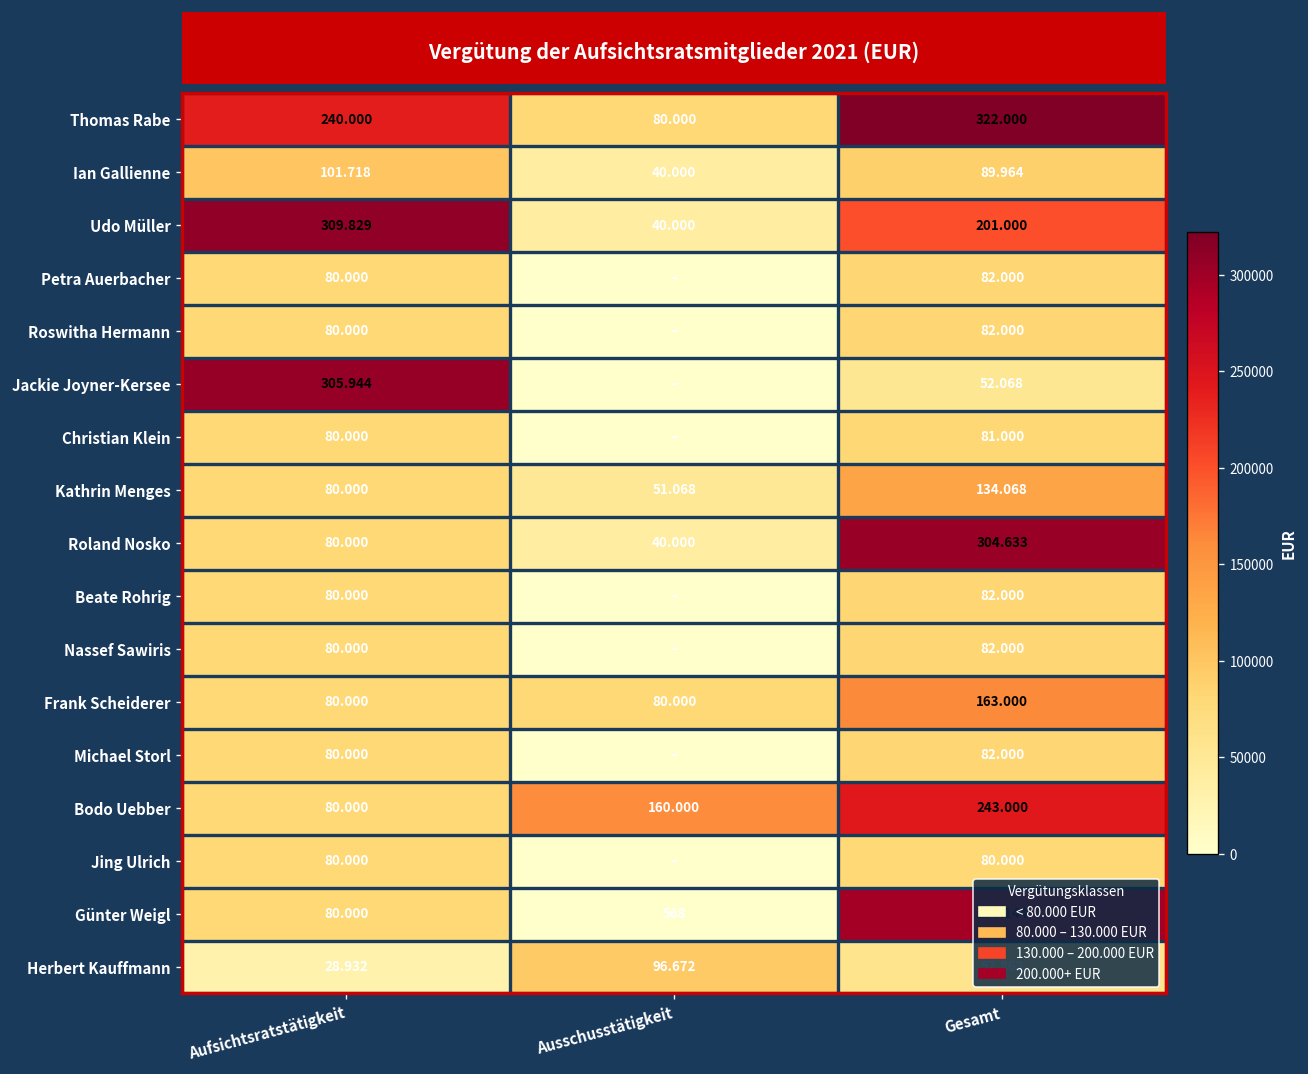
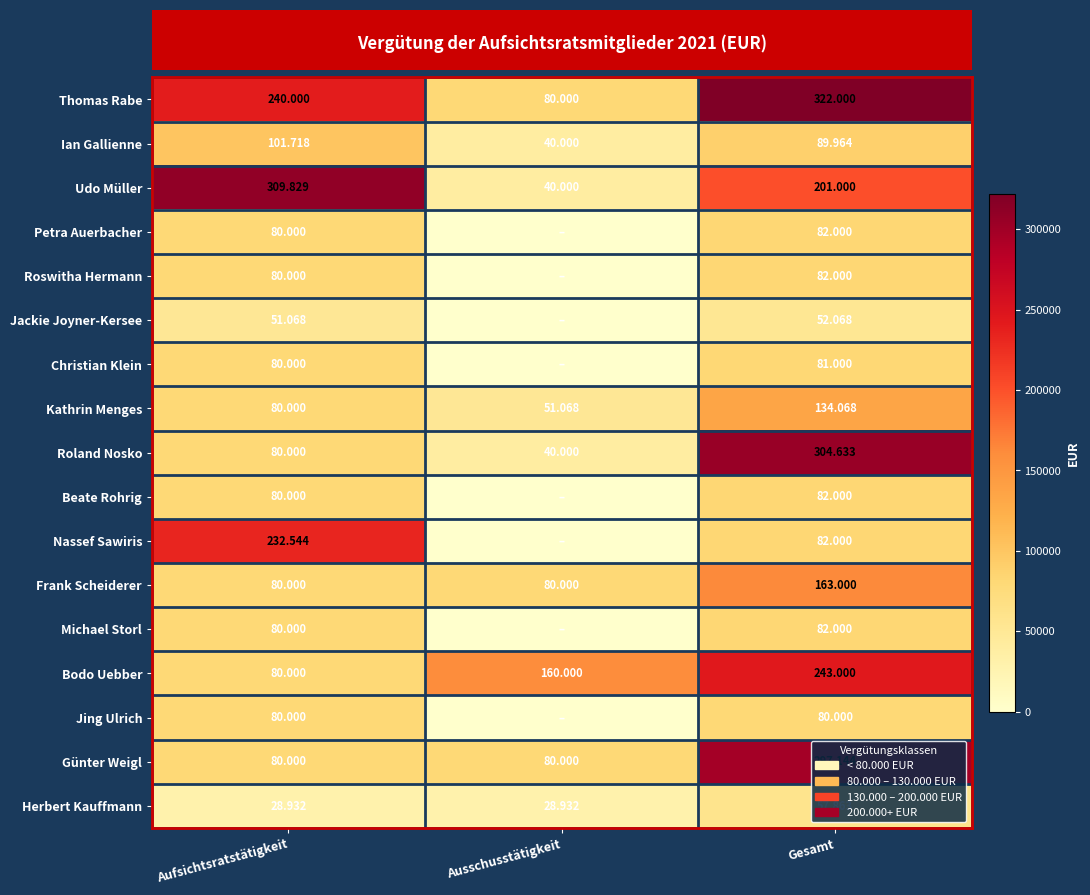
Jackie Joyner-Kersee, Aufsichtsratstätigkeit: 305.944 -> 51.068
Nassef Sawiris, Aufsichtsratstätigkeit: 80.000 -> 232.544
Günter Weigl, Ausschusstätigkeit: 568 -> 80.000
Herbert Kauffmann, Ausschusstätigkeit: 96.672 -> 28.932
